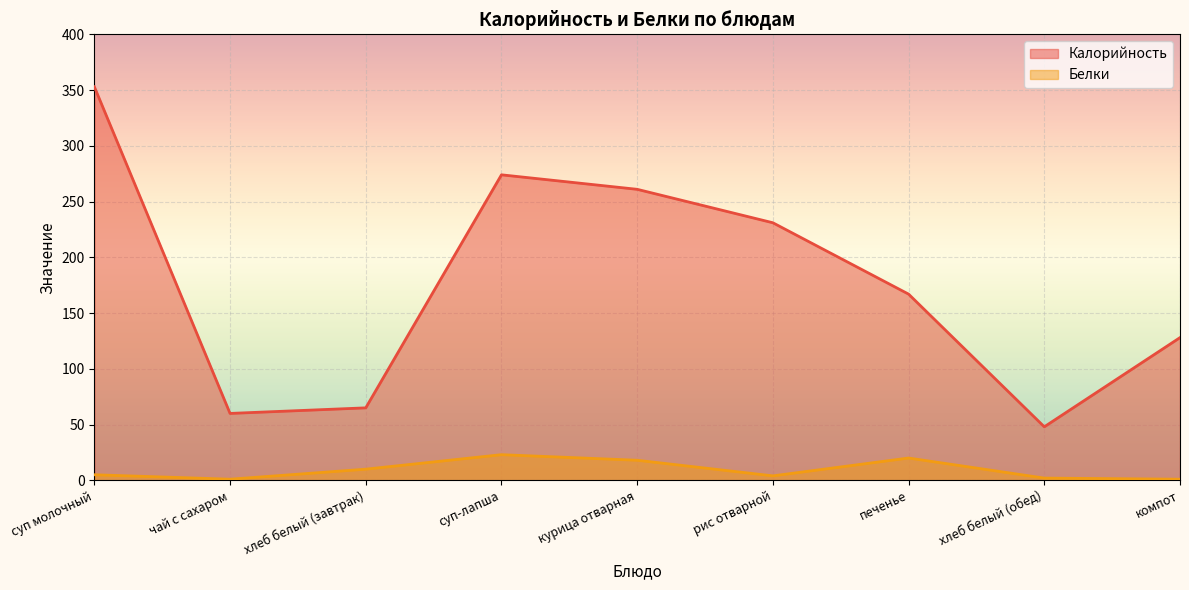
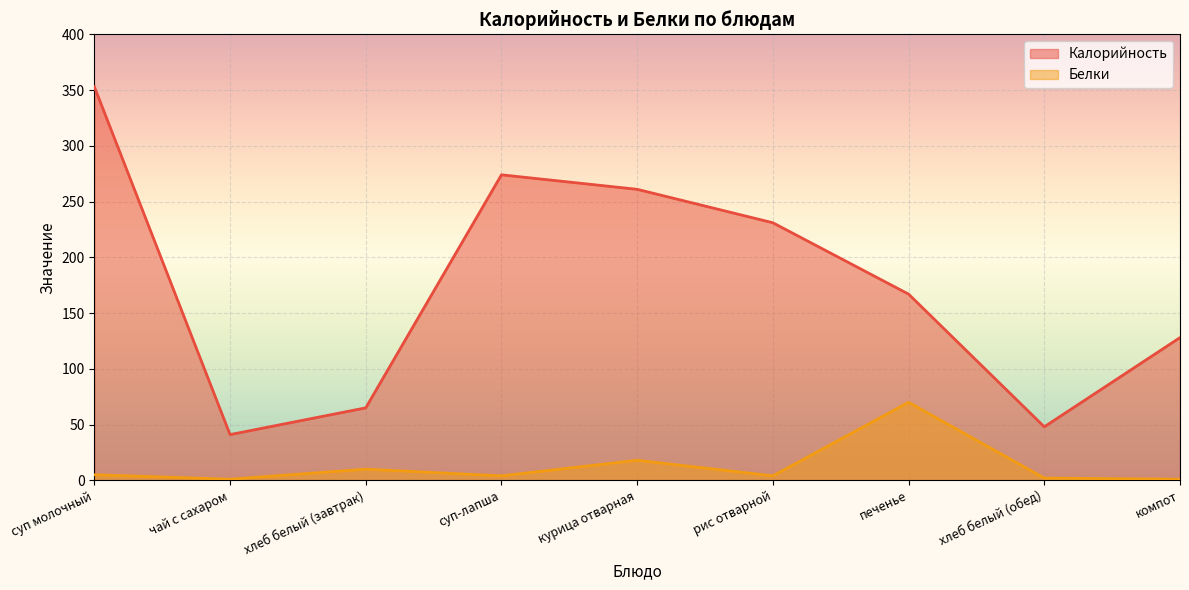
Калорийность, чай с сахаром: 60 -> 41
Белки, суп-лапша: 23 -> 4
Белки, печенье: 20 -> 70
